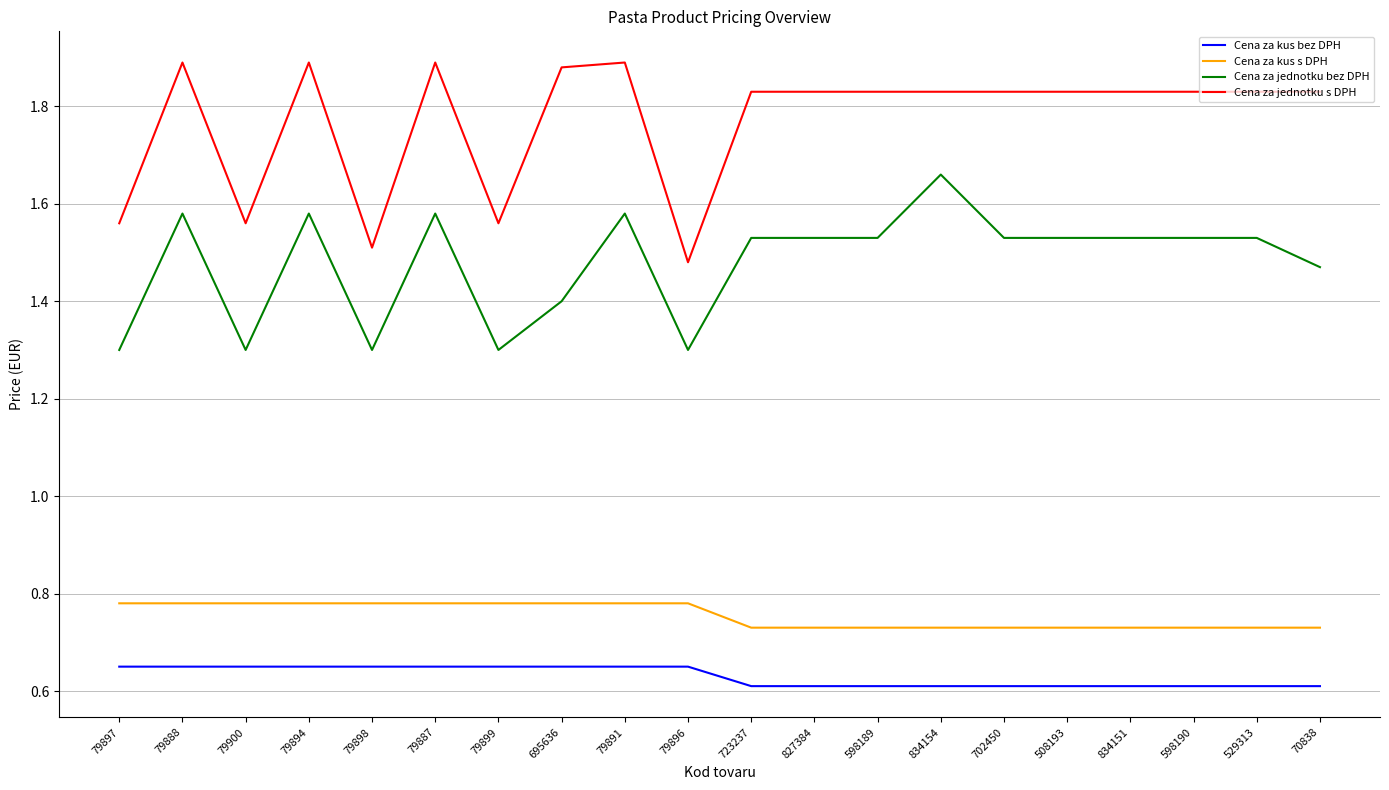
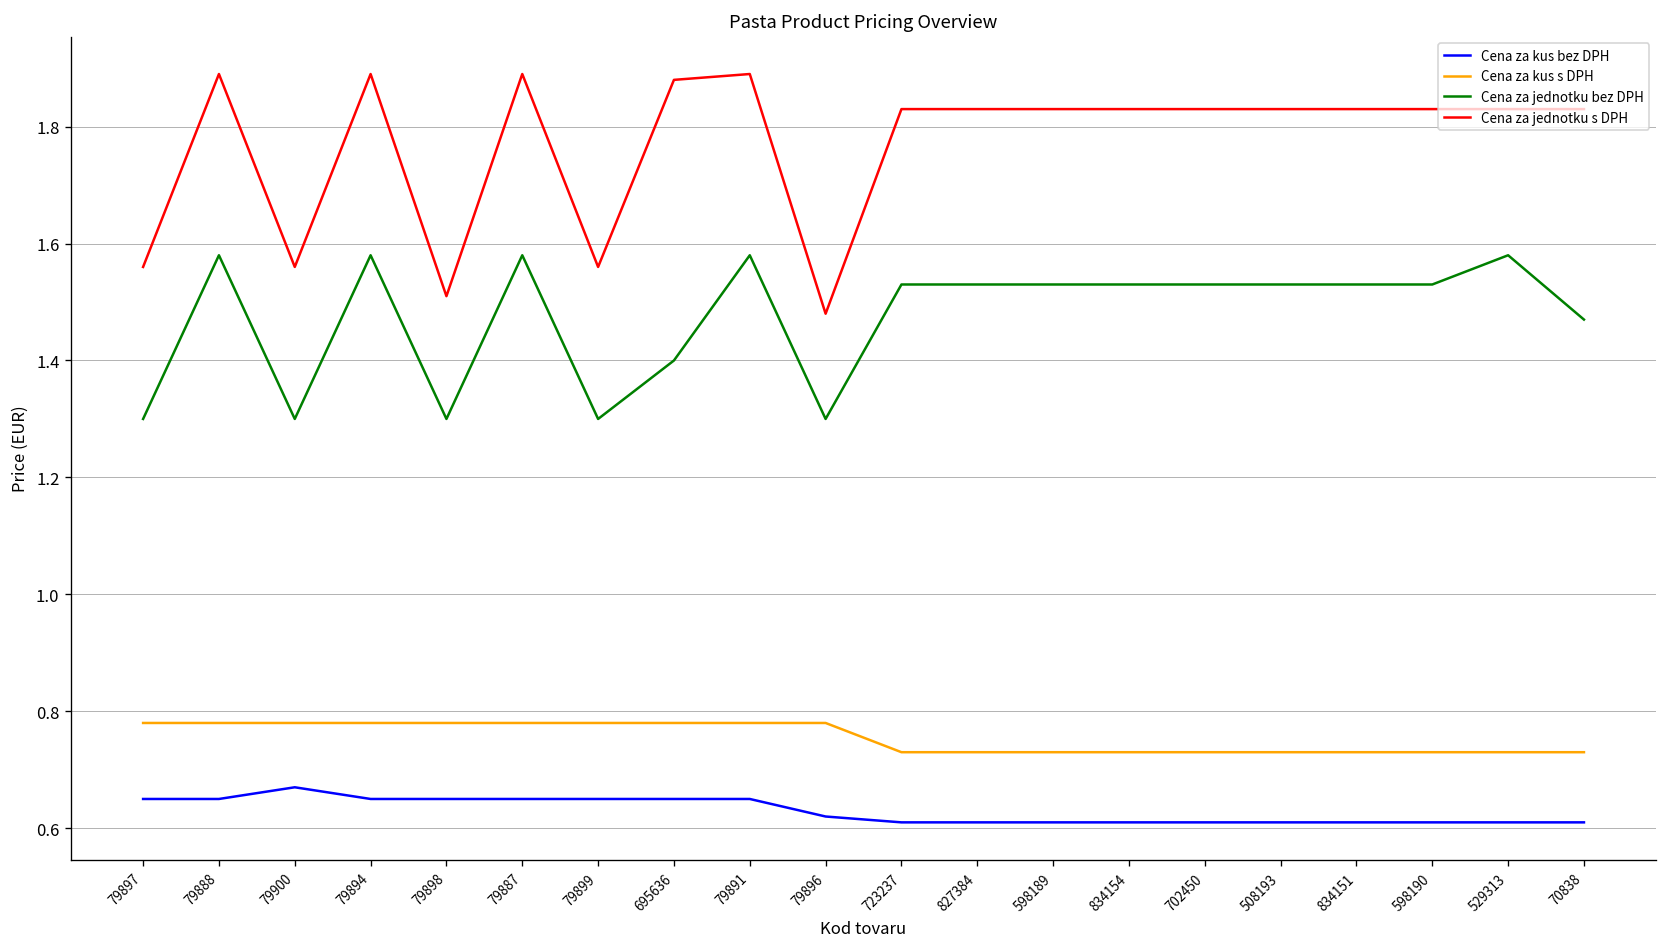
Cena za kus bez DPH, 79900: 0.65 -> 0.67
Cena za kus bez DPH, 79896: 0.65 -> 0.62
Cena za jednotku bez DPH, 834154: 1.66 -> 1.53
Cena za jednotku bez DPH, 529313: 1.53 -> 1.58
